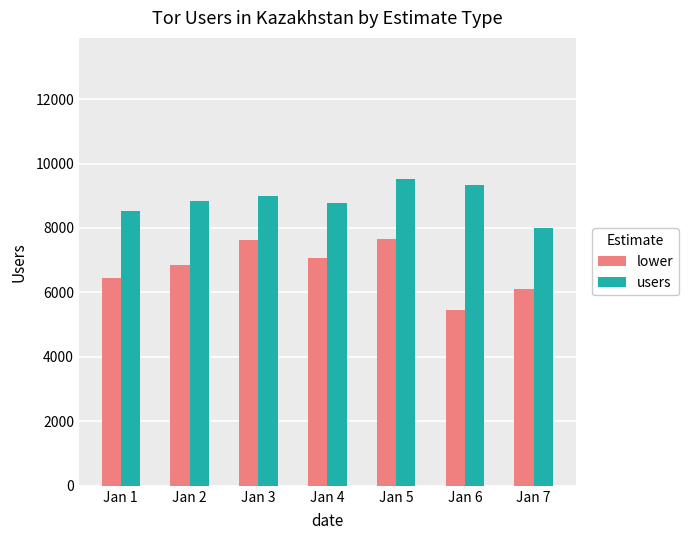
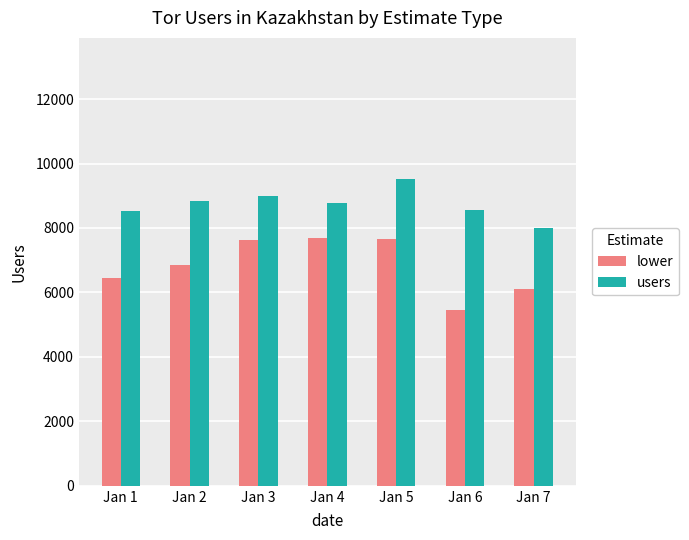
lower, Jan 4: 7100 -> 7700
users, Jan 6: 9300 -> 8600
